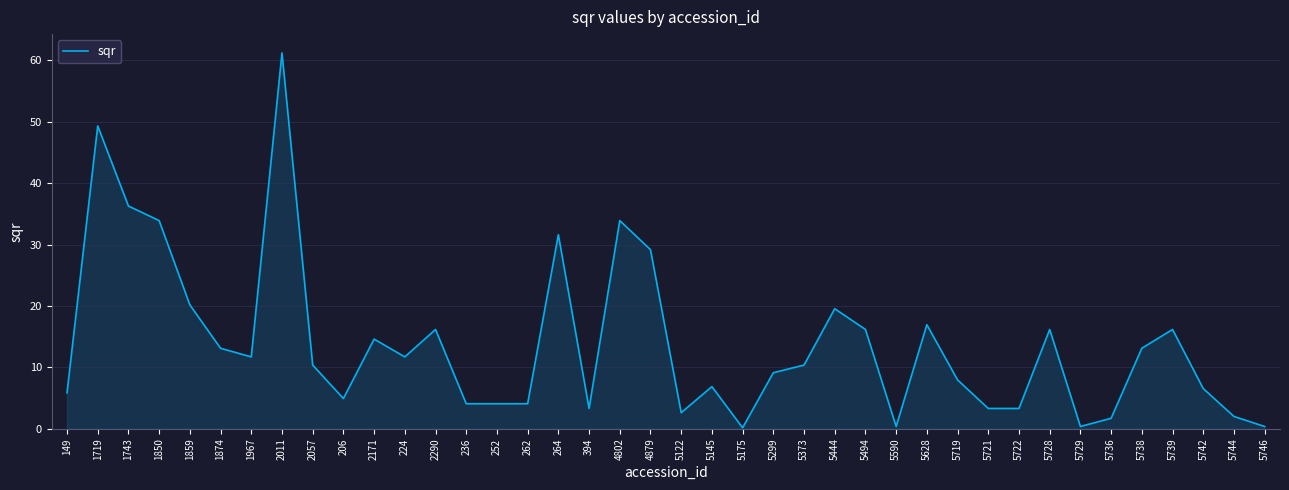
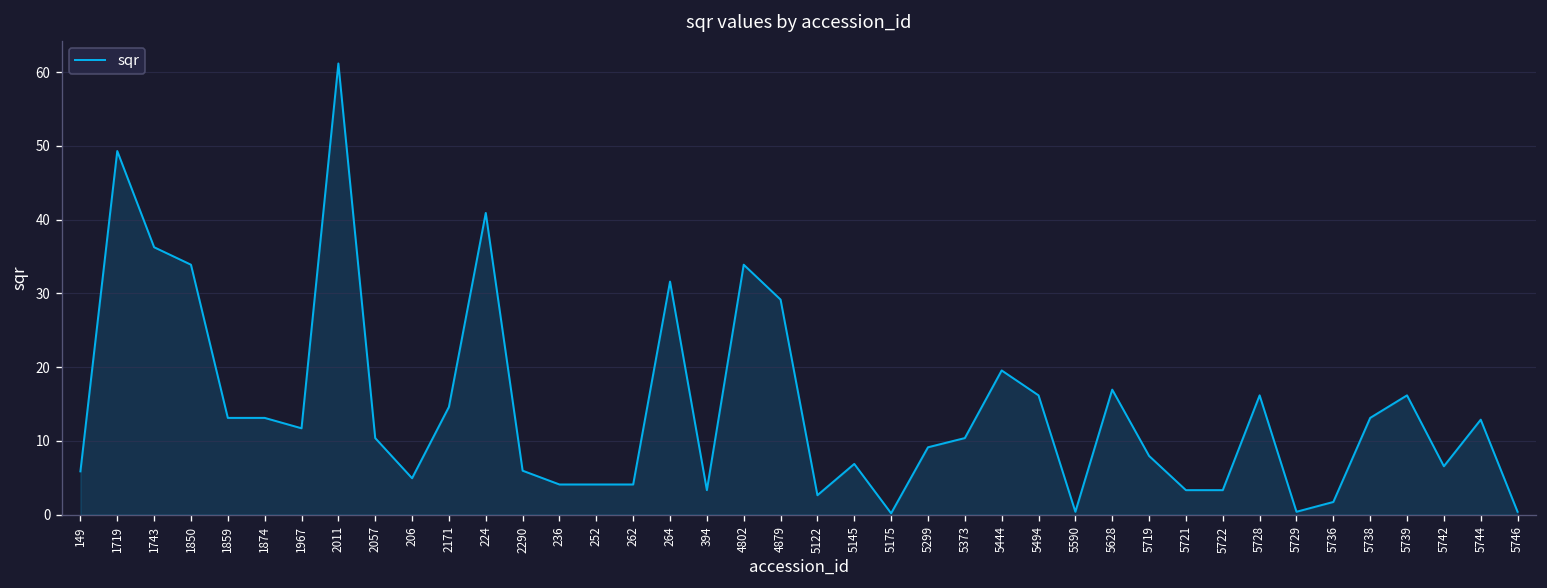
1859: 20 -> 13
224: 12 -> 41
2290: 16 -> 6
5744: 2 -> 13
